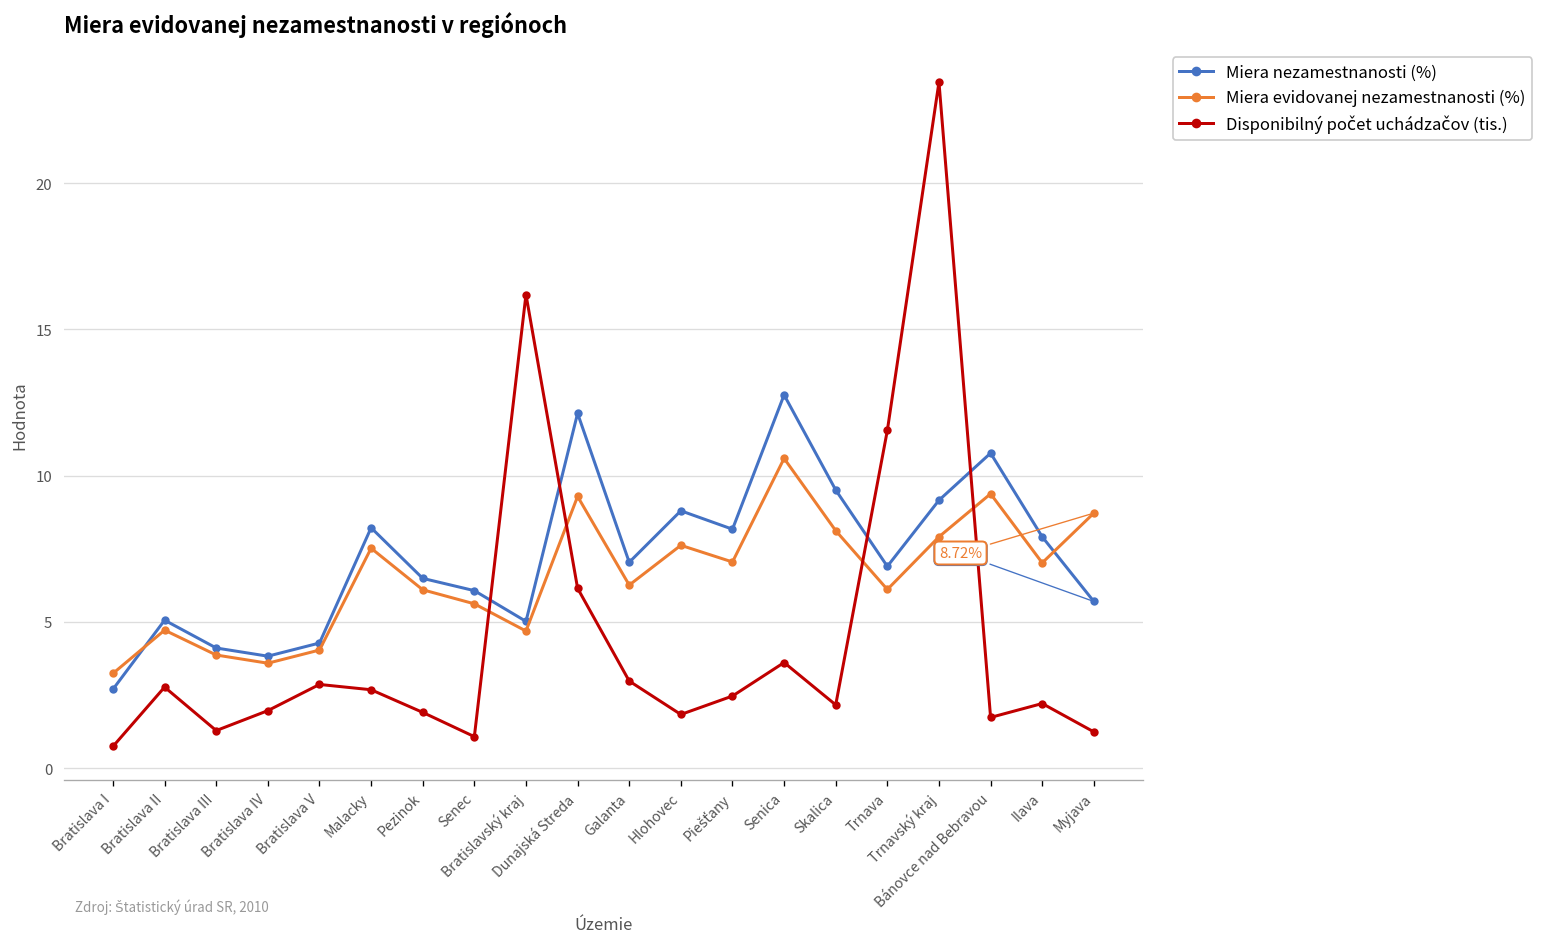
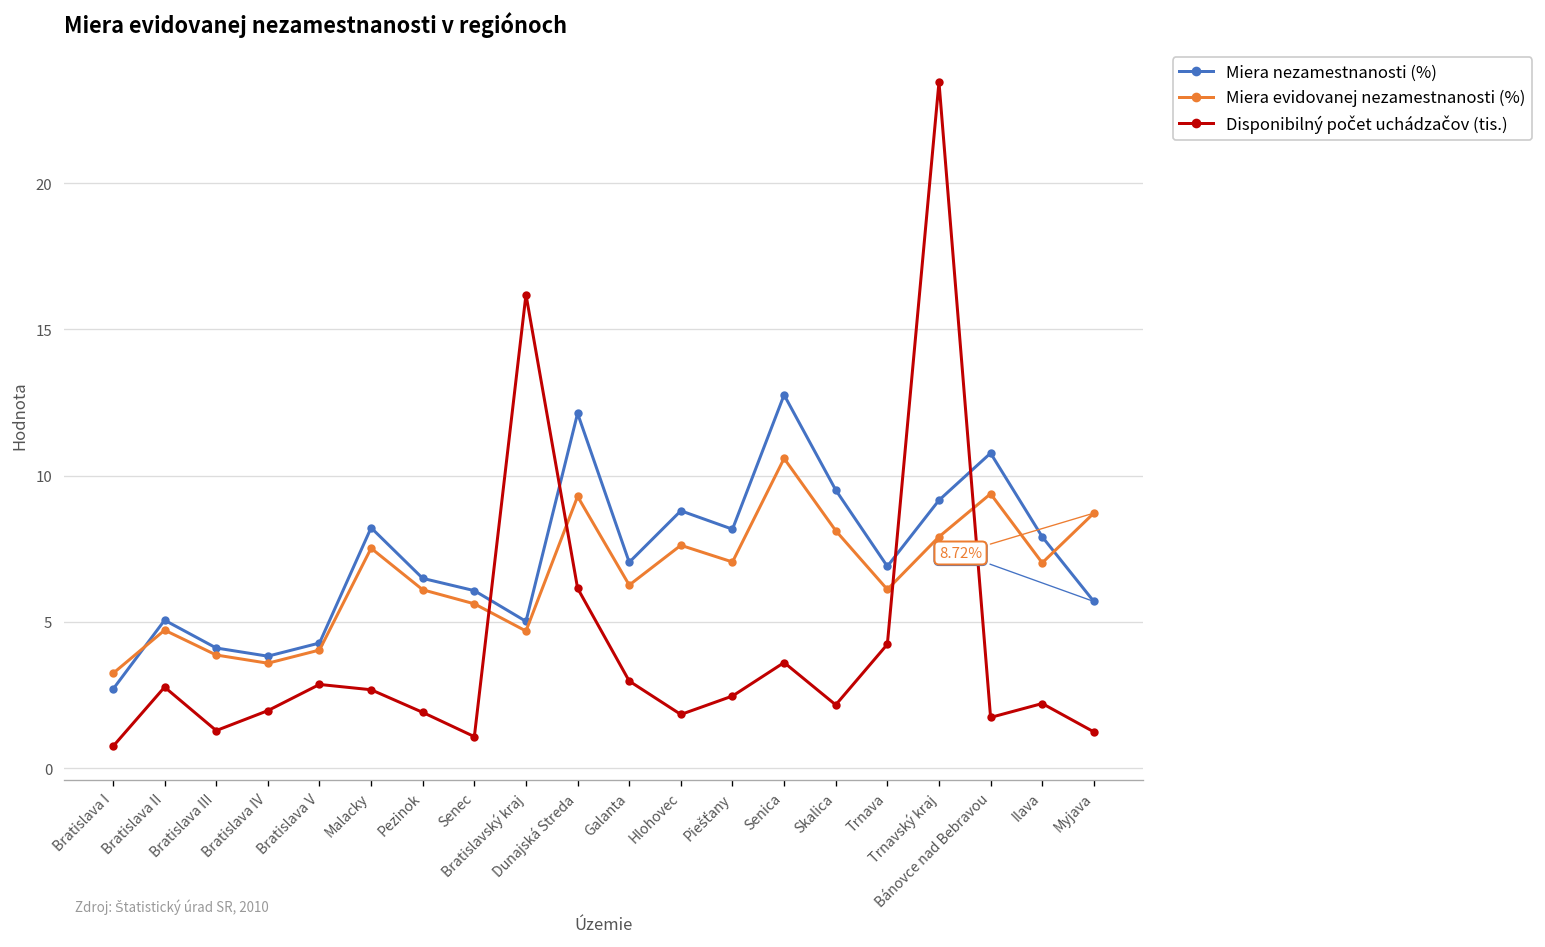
Disponibilný počet uchádzačov (tis.), Trnava: 11.5 -> 4.2
